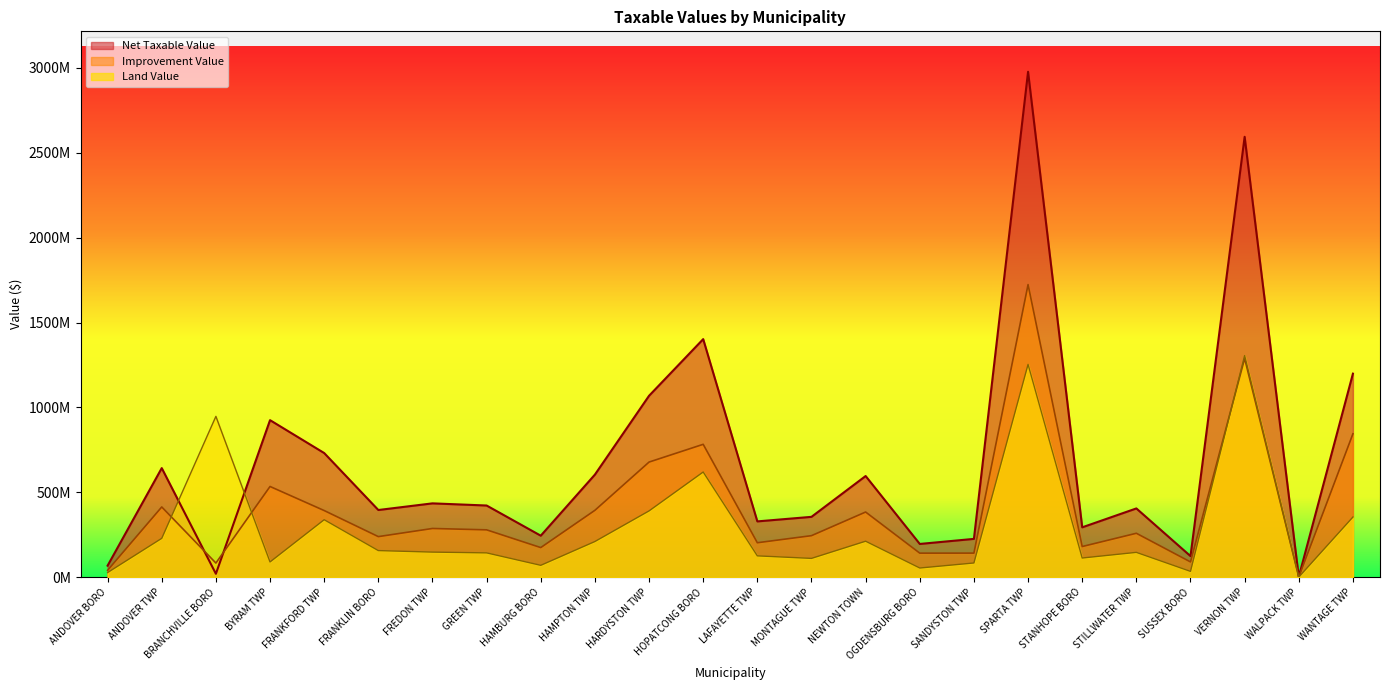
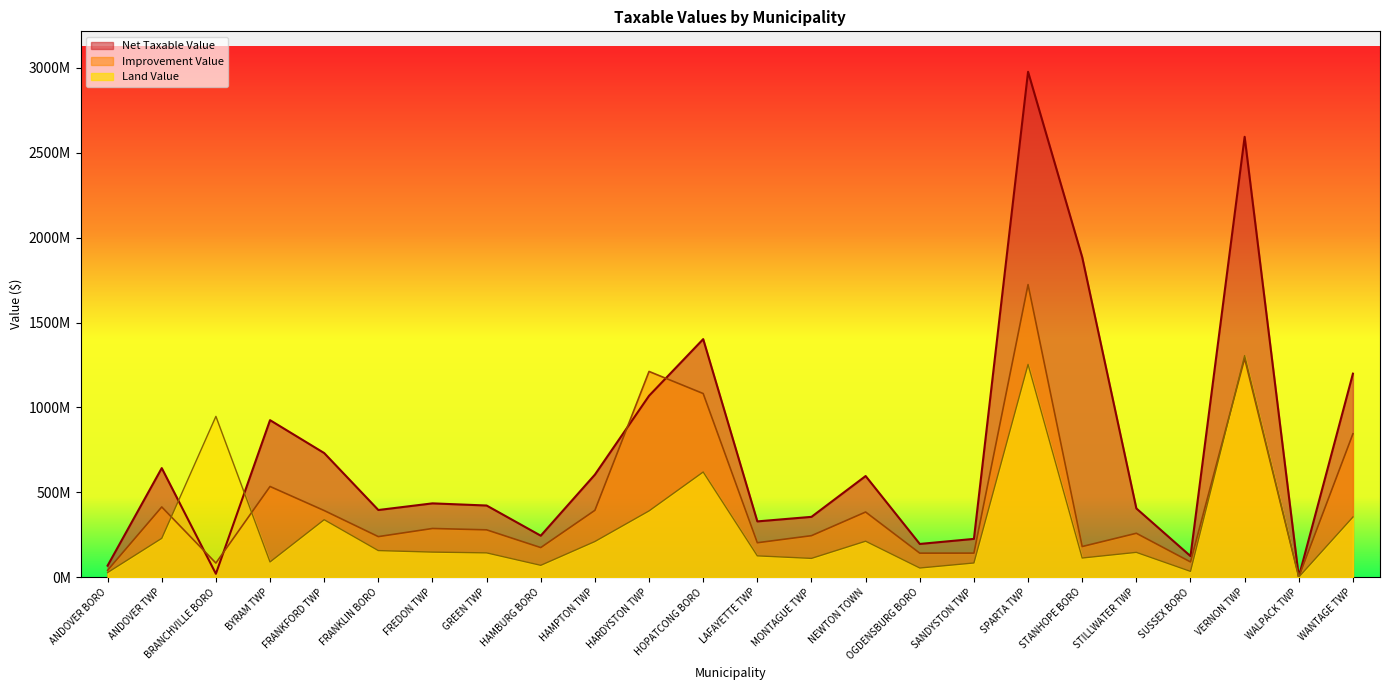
Improvement Value, HARDYSTON TWP: 680000000 -> 1210000000
Improvement Value, HOPATCONG BORO: 780000000 -> 1080000000
Net Taxable Value, STANHOPE BORO: 290000000 -> 1880000000
